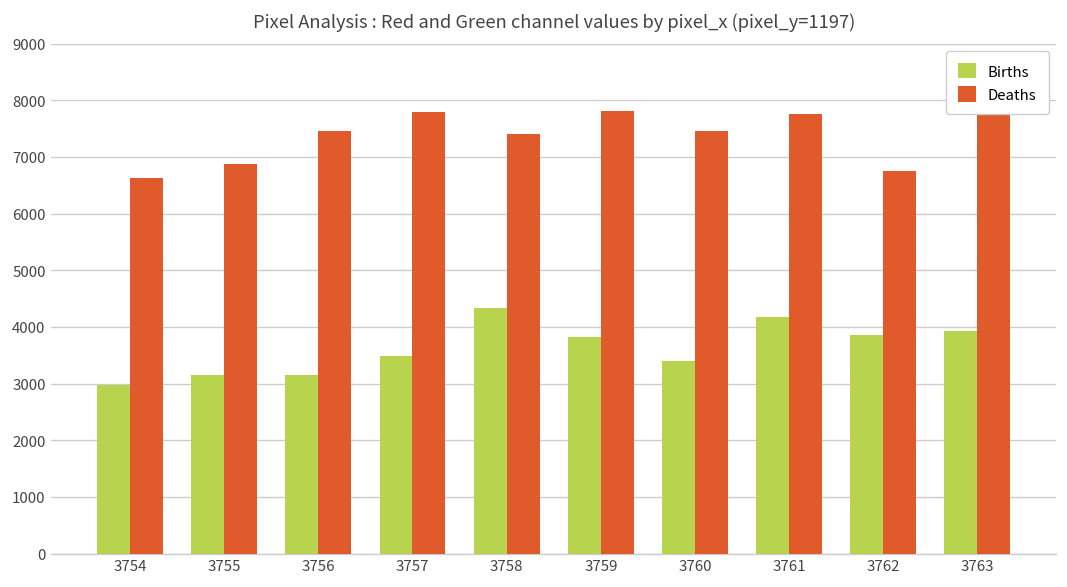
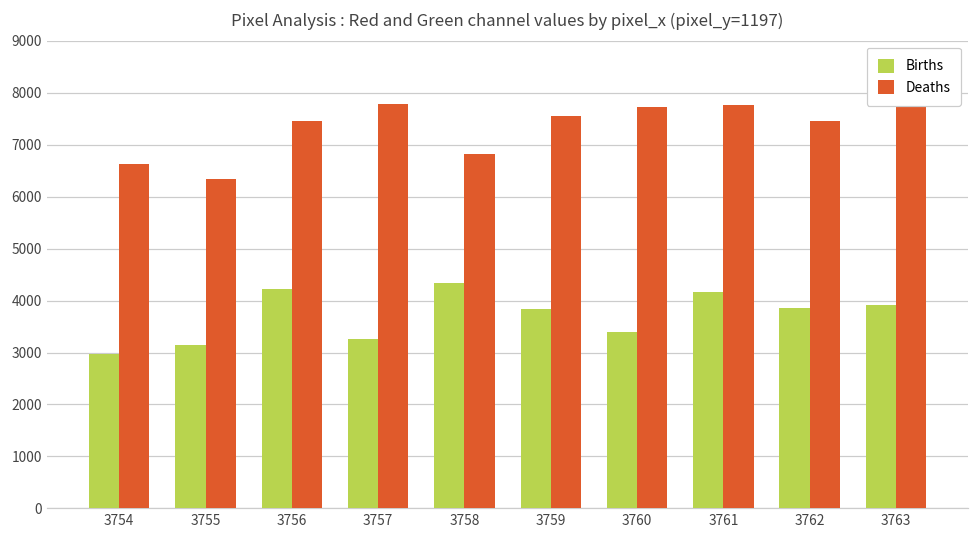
Deaths, 3755: 6900 -> 6300
Births, 3756: 3200 -> 4200
Births, 3757: 3500 -> 3300
Deaths, 3758: 7400 -> 6800
Deaths, 3759: 7800 -> 7500
Deaths, 3760: 7500 -> 7700
Deaths, 3762: 6800 -> 7500
